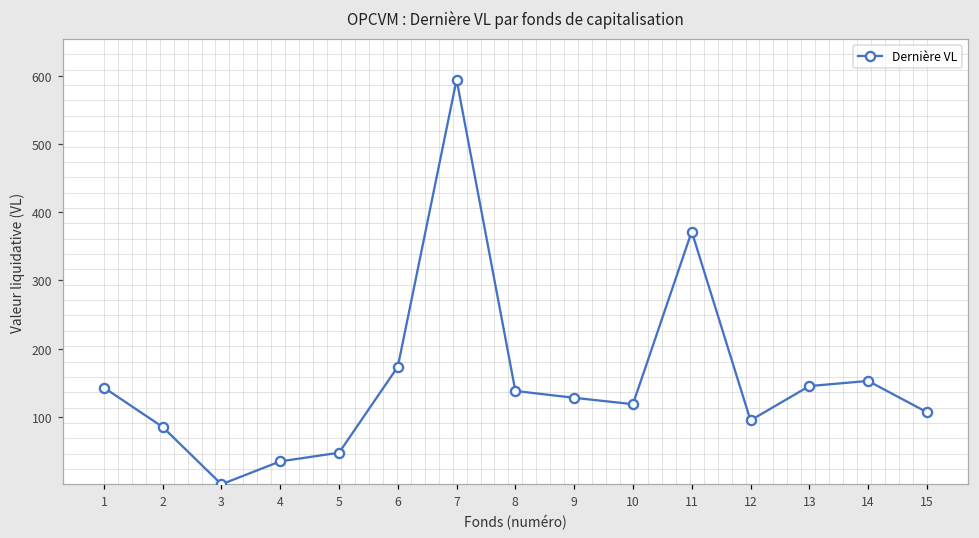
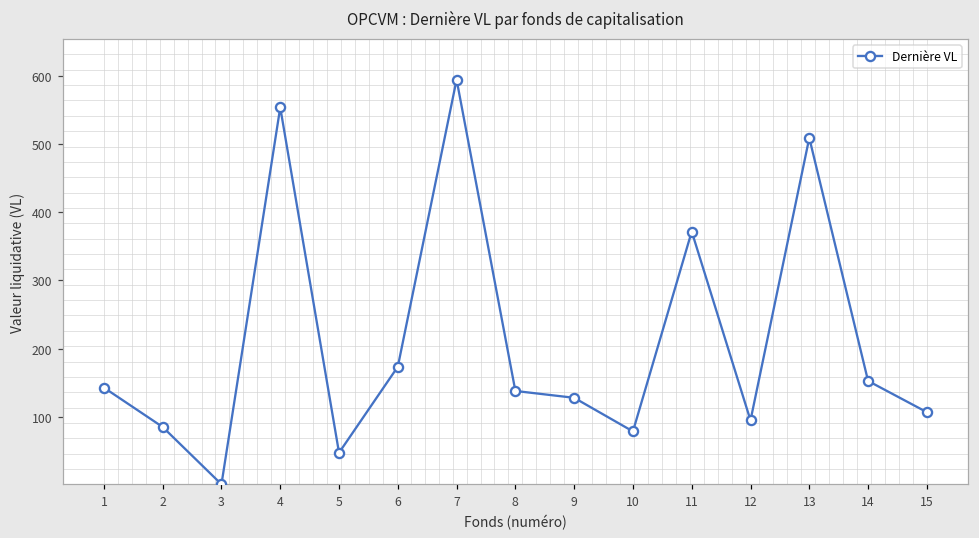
4: 30 -> 550
10: 120 -> 80
13: 150 -> 510
